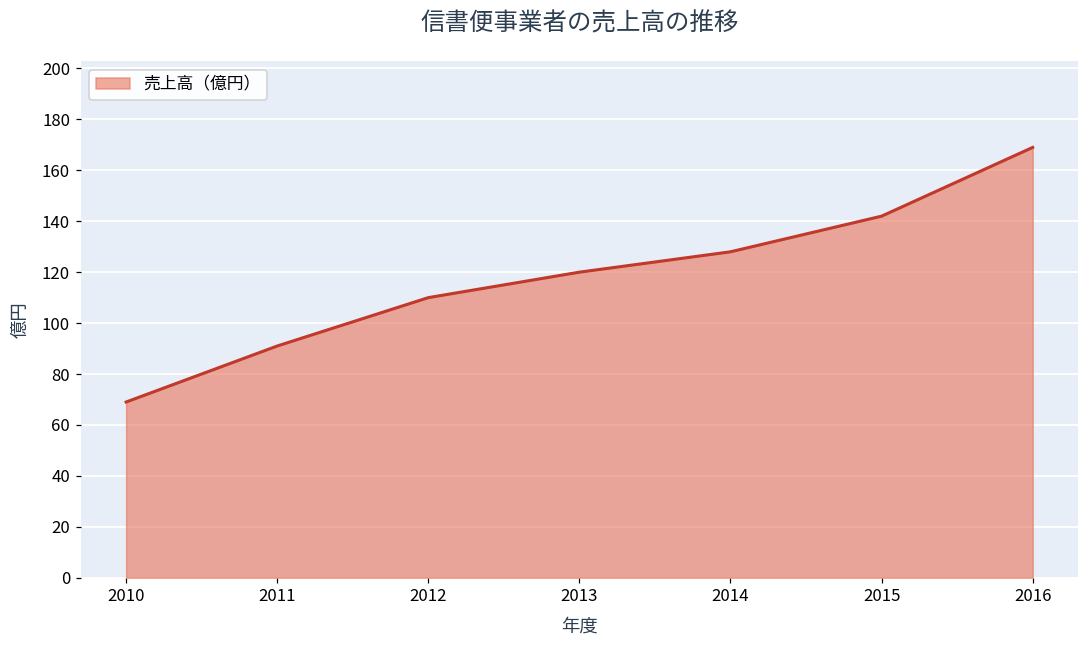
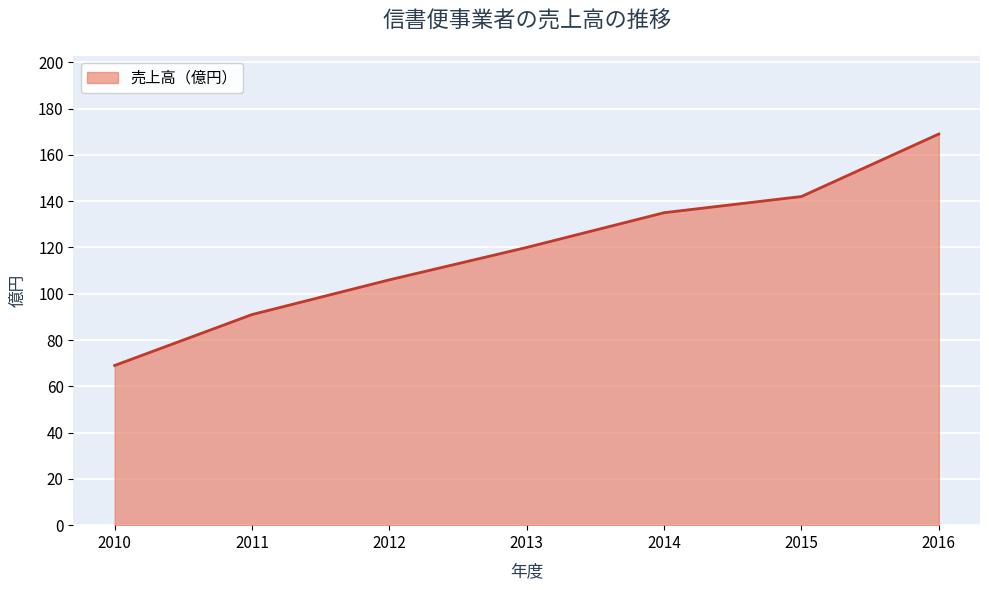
2012: 110 -> 106
2014: 128 -> 135
